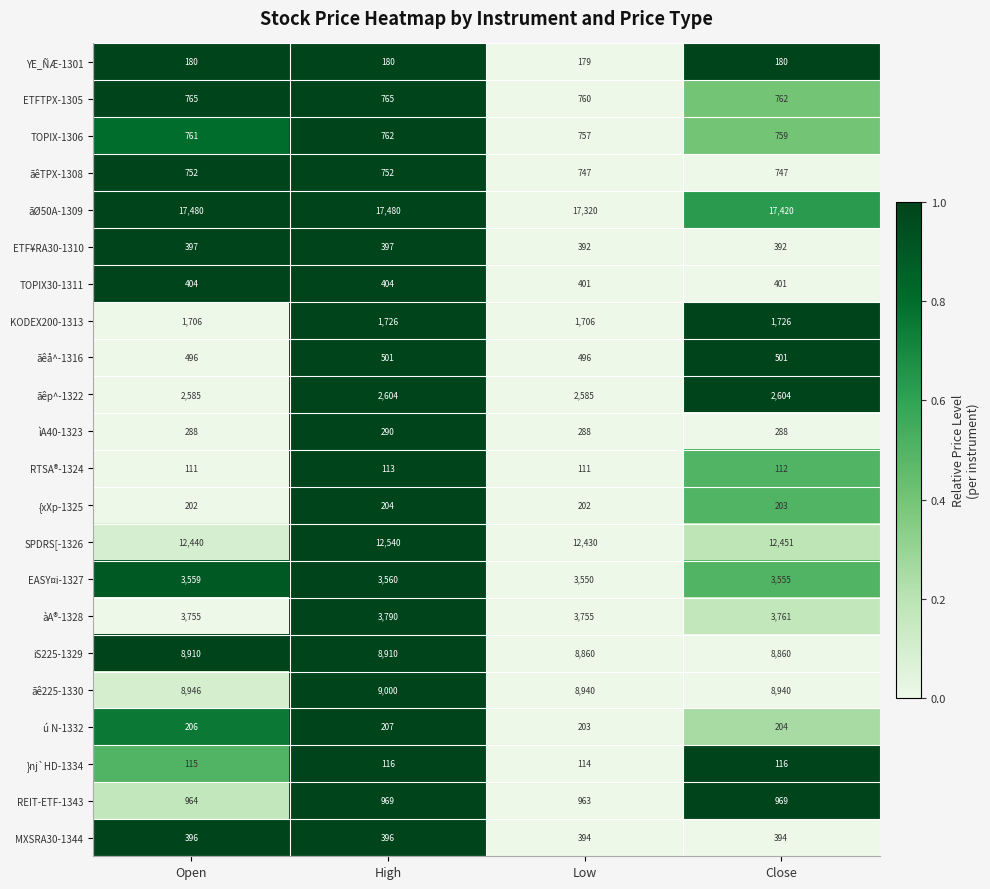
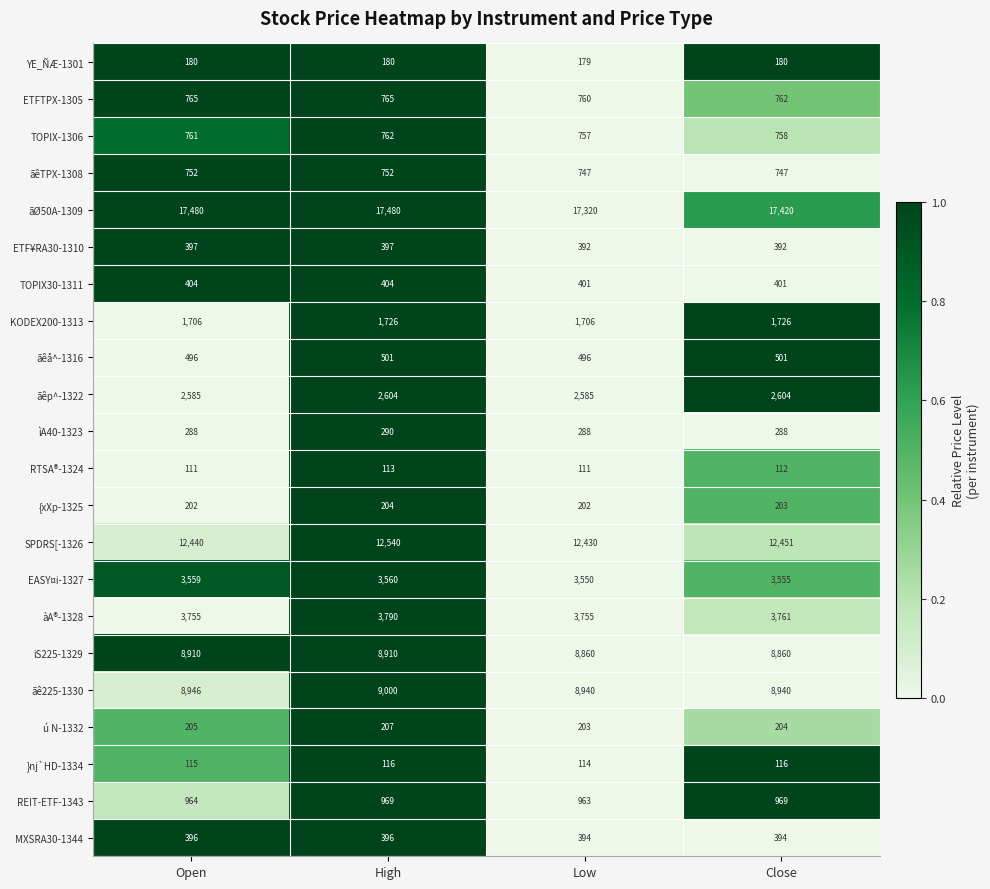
TOPIX-1306, Close: 759 -> 758
ú N-1332, Open: 206 -> 205
